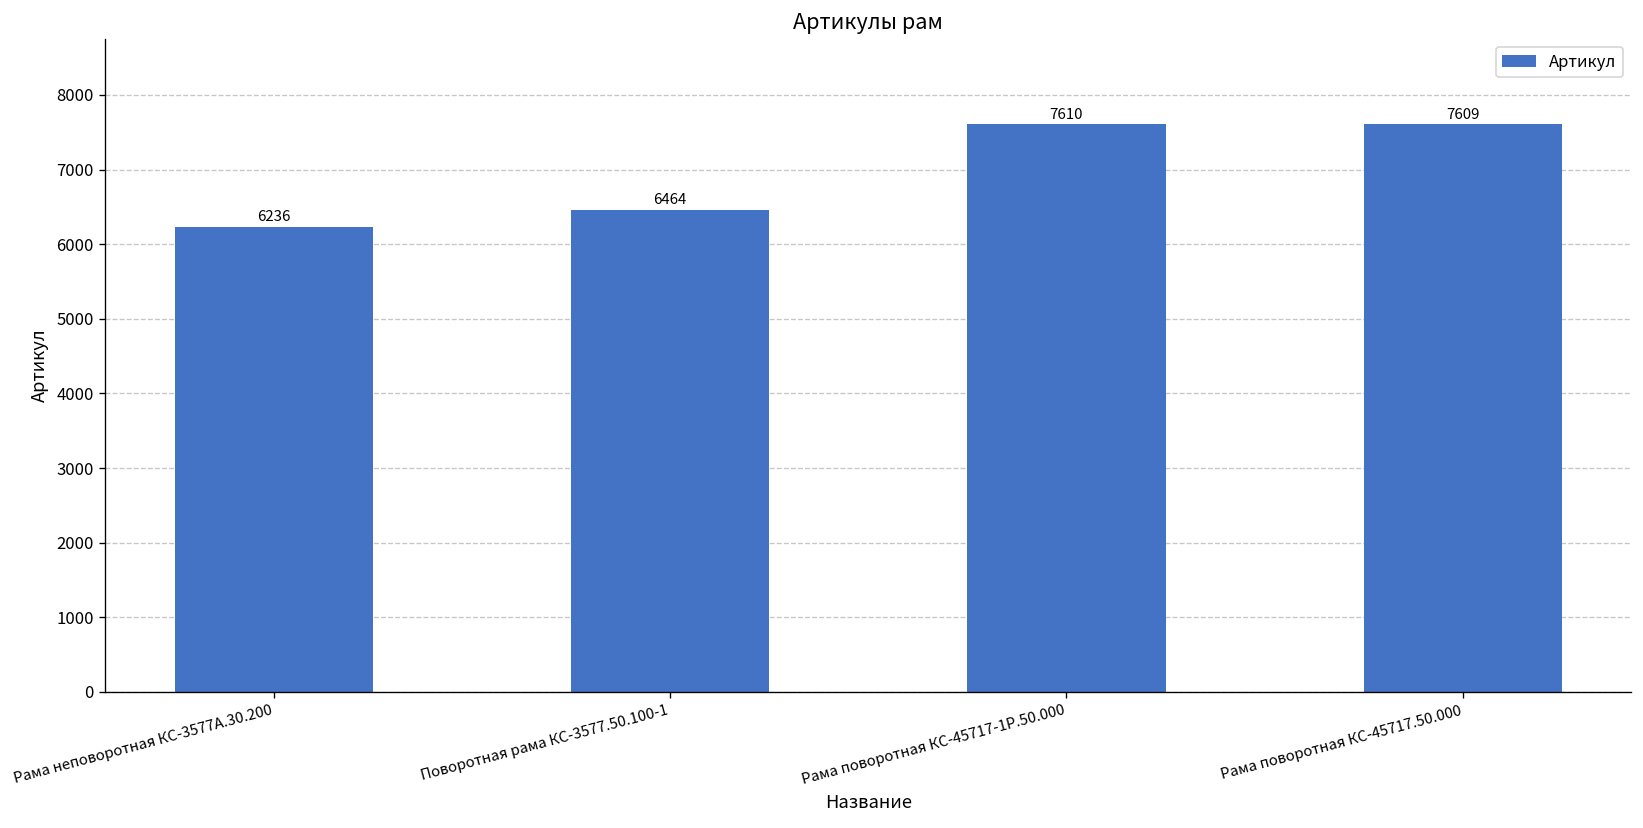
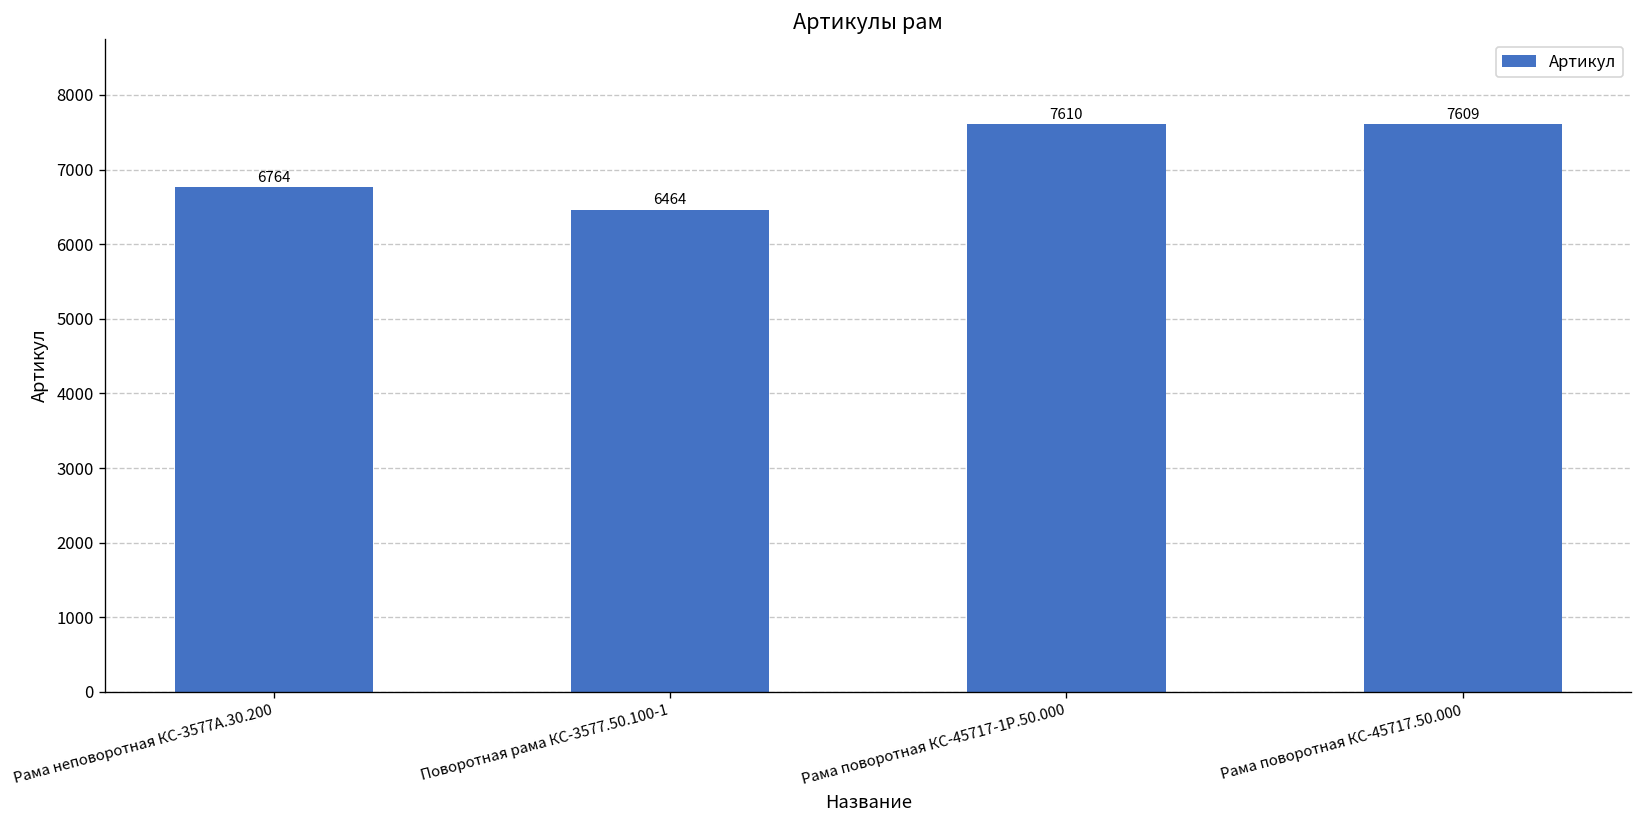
Рама неповоротная КС-3577А.30.200: 6236 -> 6764
